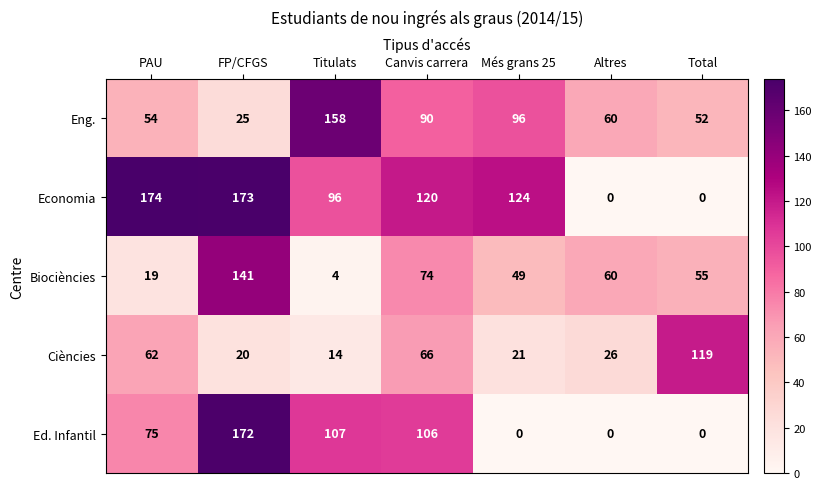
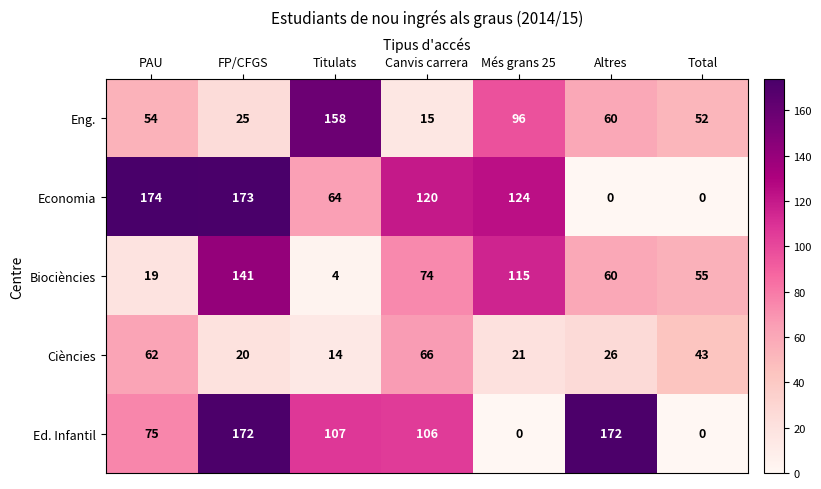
Eng., Canvis carrera: 90 -> 15
Economia, Titulats: 96 -> 64
Biociències, Més grans 25: 49 -> 115
Ciències, Total: 119 -> 43
Ed. Infantil, Altres: 0 -> 172
